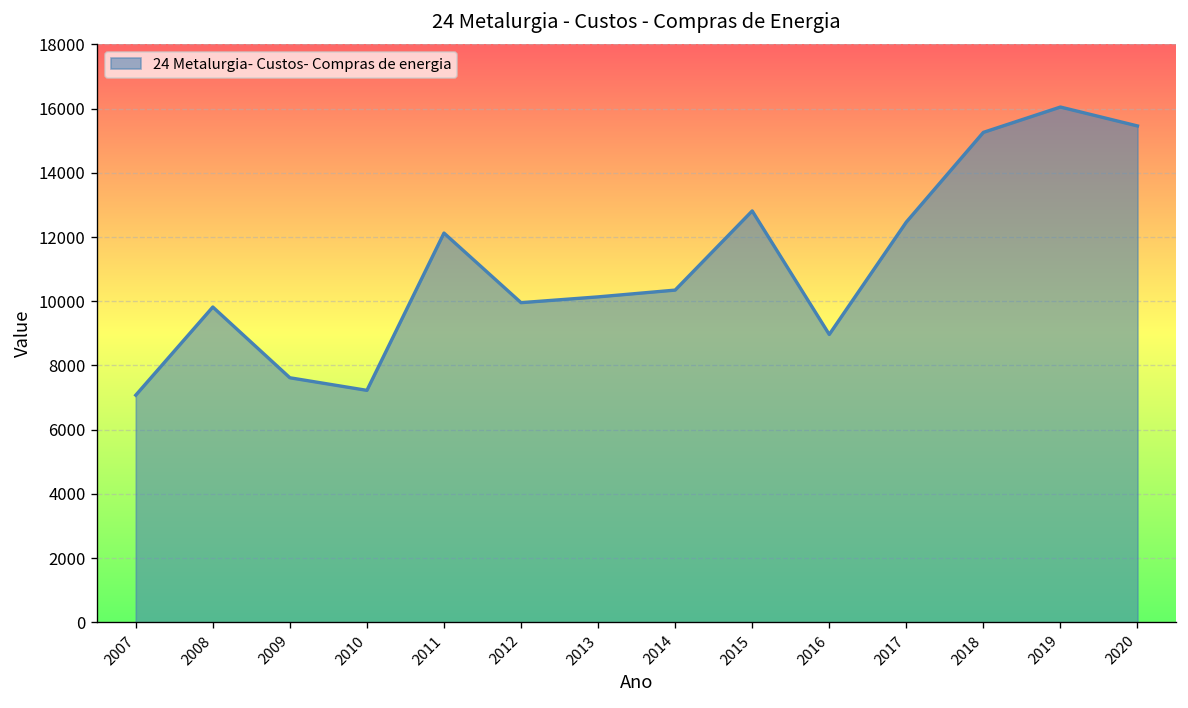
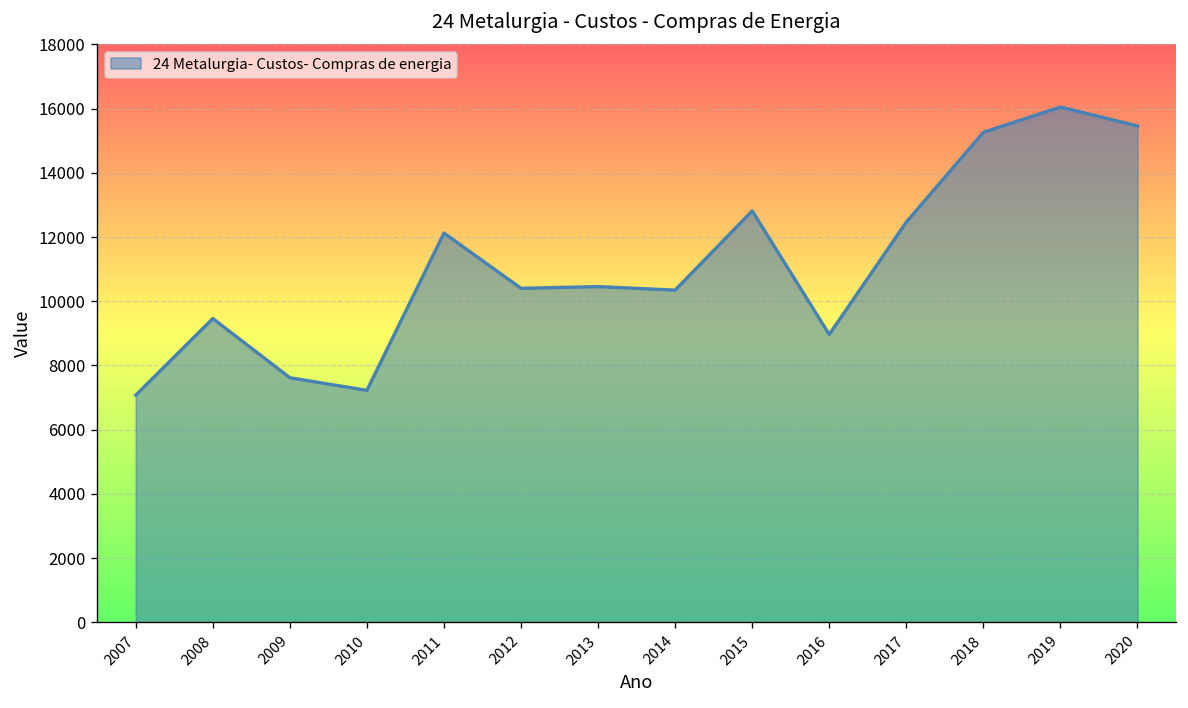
2008: 9800 -> 9500
2012: 10000 -> 10400
2013: 10100 -> 10500
